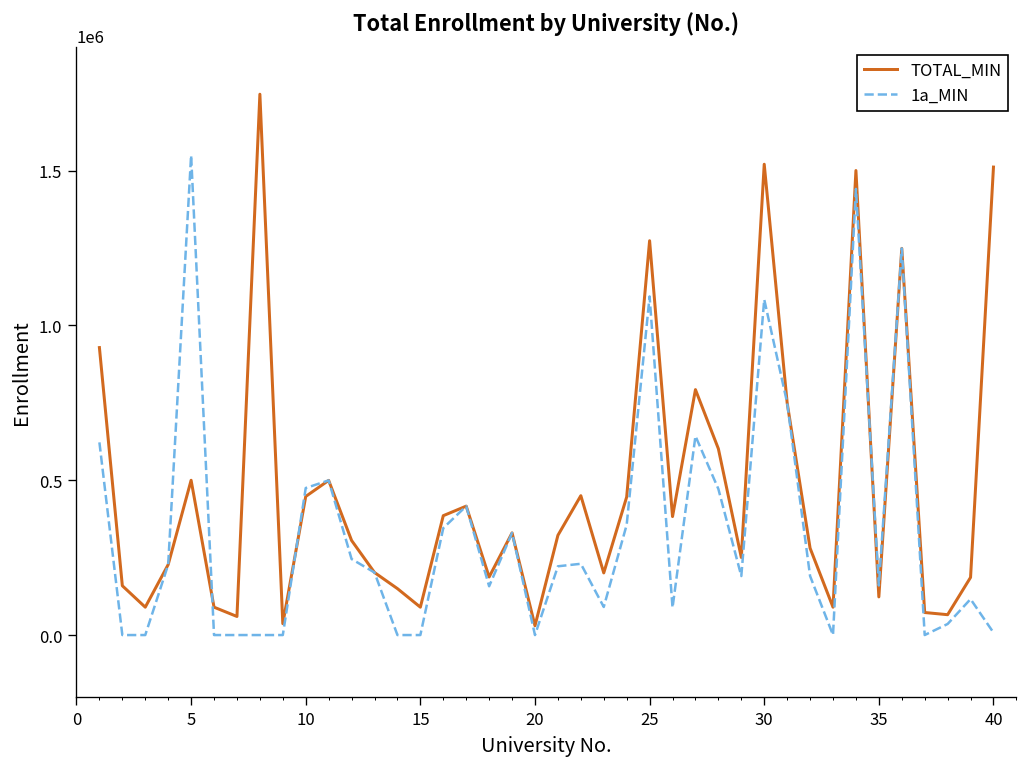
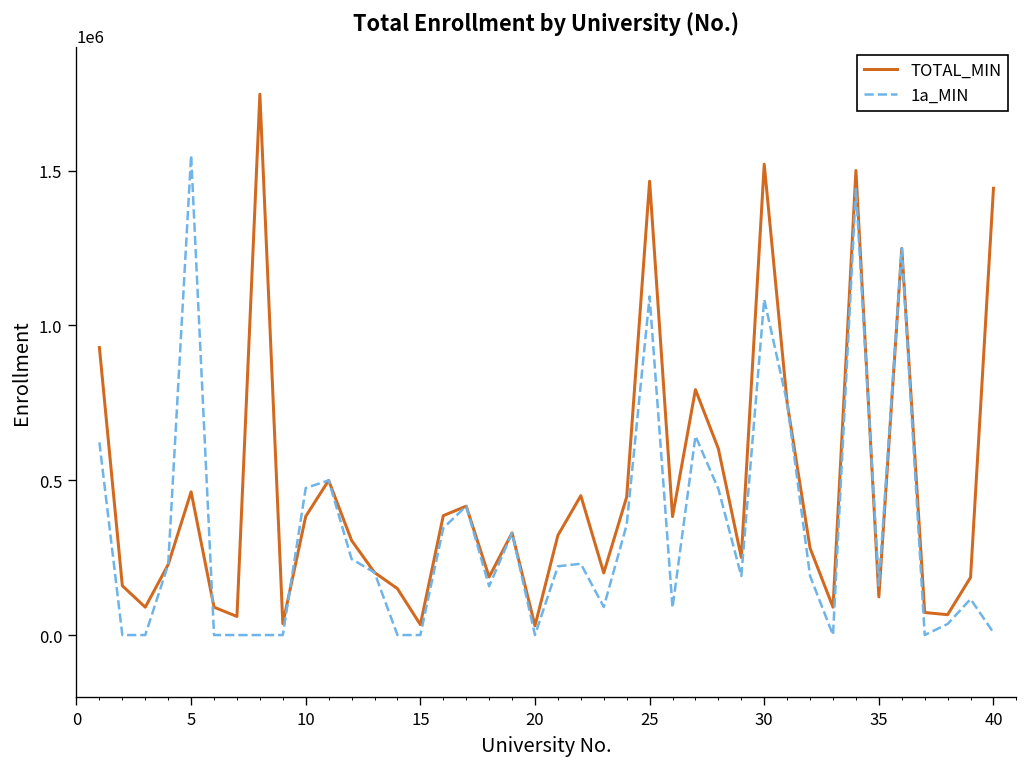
TOTAL_MIN, 5: 500000 -> 460000
TOTAL_MIN, 10: 450000 -> 380000
TOTAL_MIN, 15: 90000 -> 30000
TOTAL_MIN, 25: 1270000 -> 1470000
TOTAL_MIN, 40: 1510000 -> 1440000
